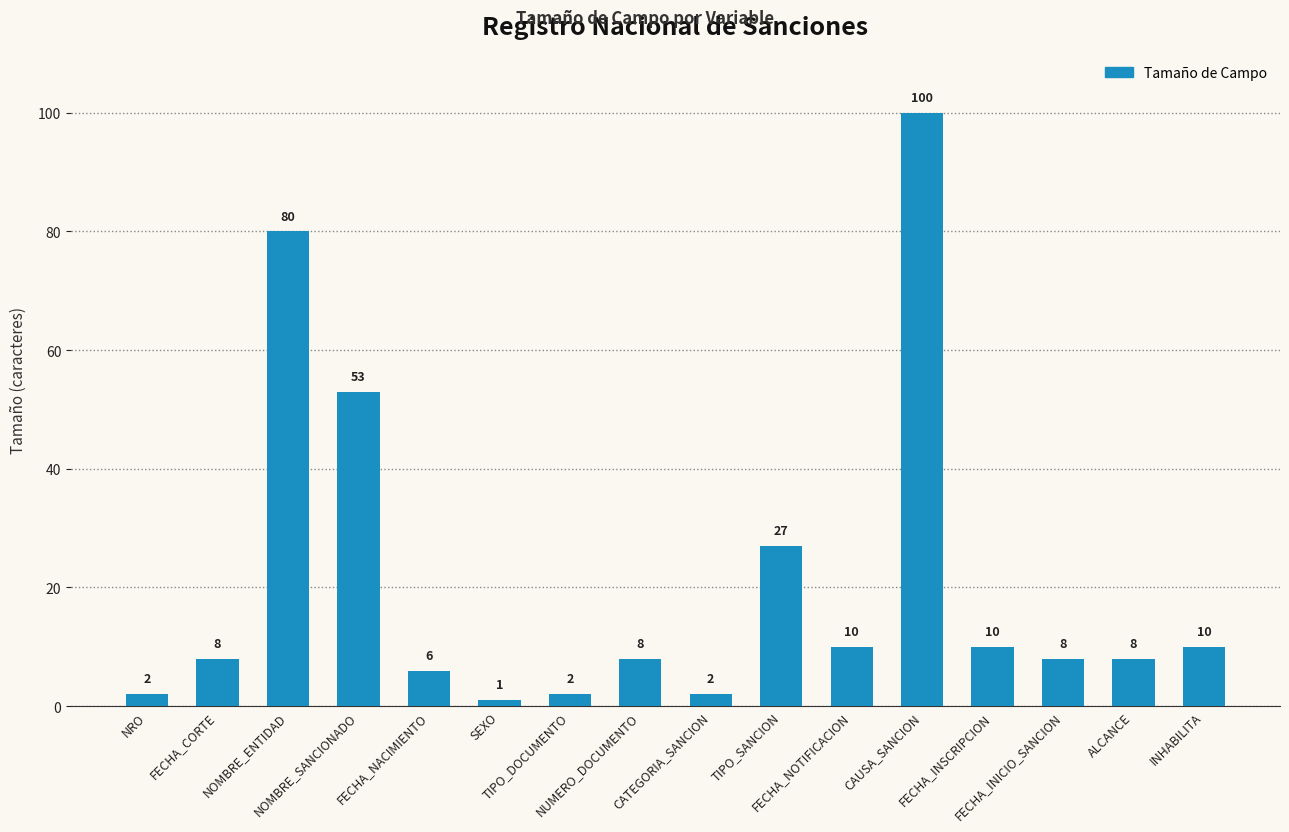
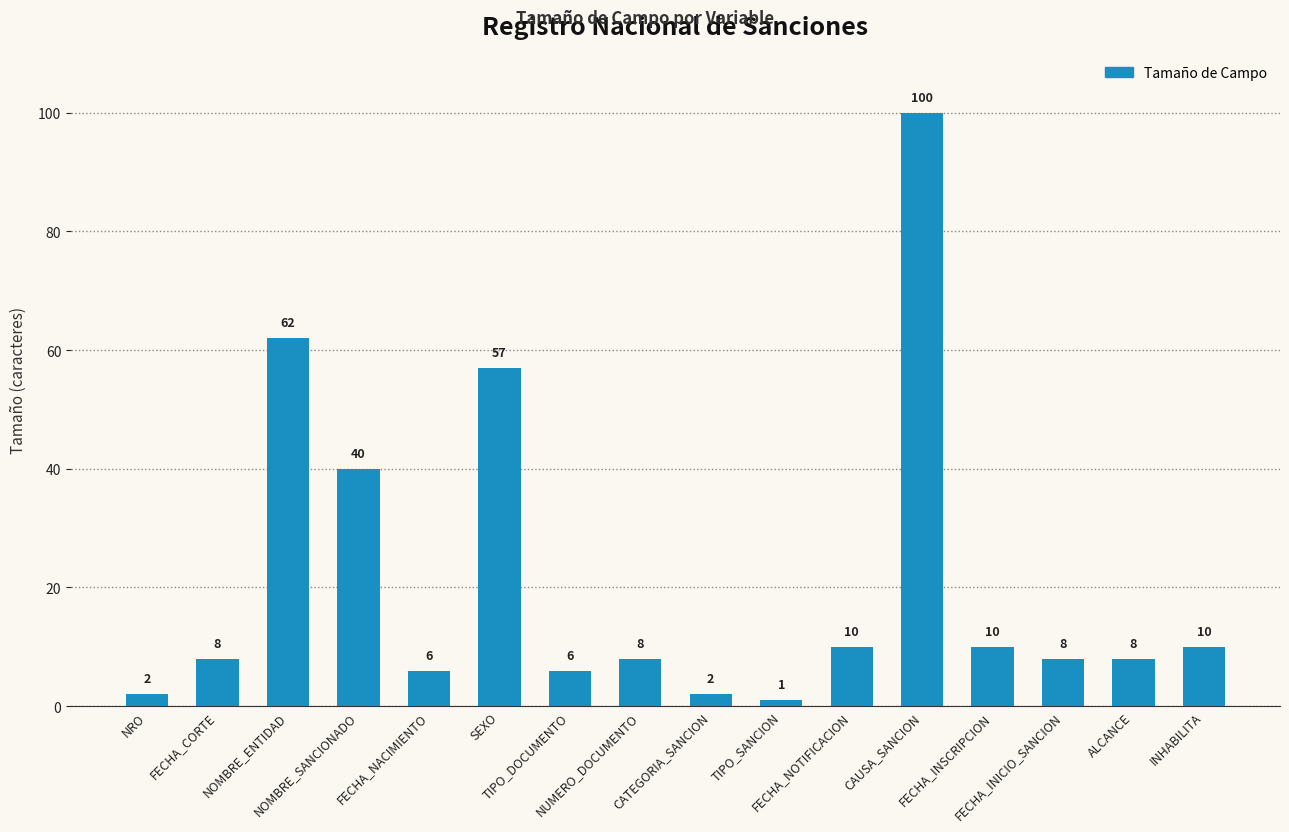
NOMBRE_ENTIDAD: 80 -> 62
NOMBRE_SANCIONADO: 53 -> 40
SEXO: 1 -> 57
TIPO_DOCUMENTO: 2 -> 6
TIPO_SANCION: 27 -> 1
